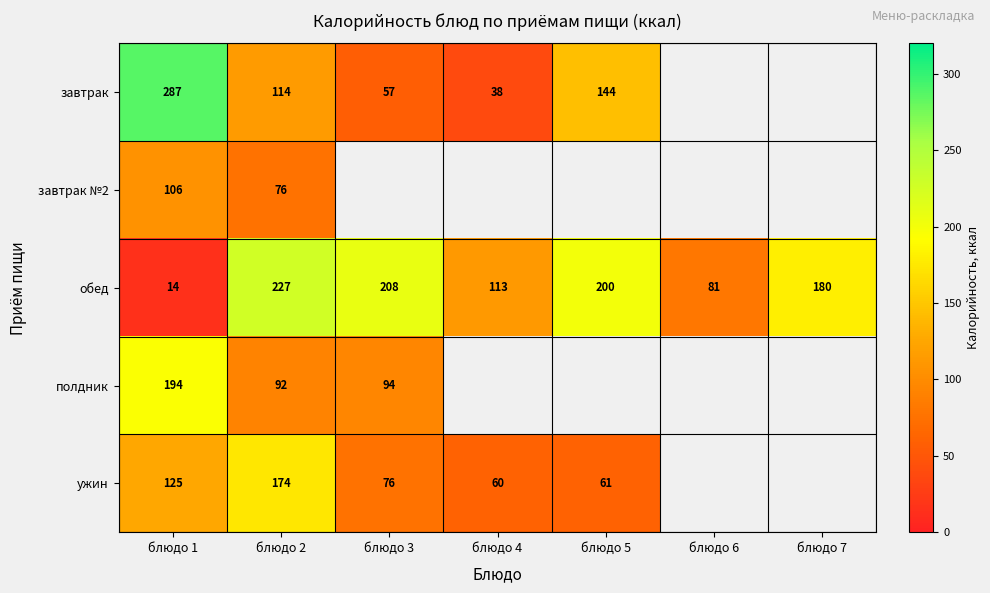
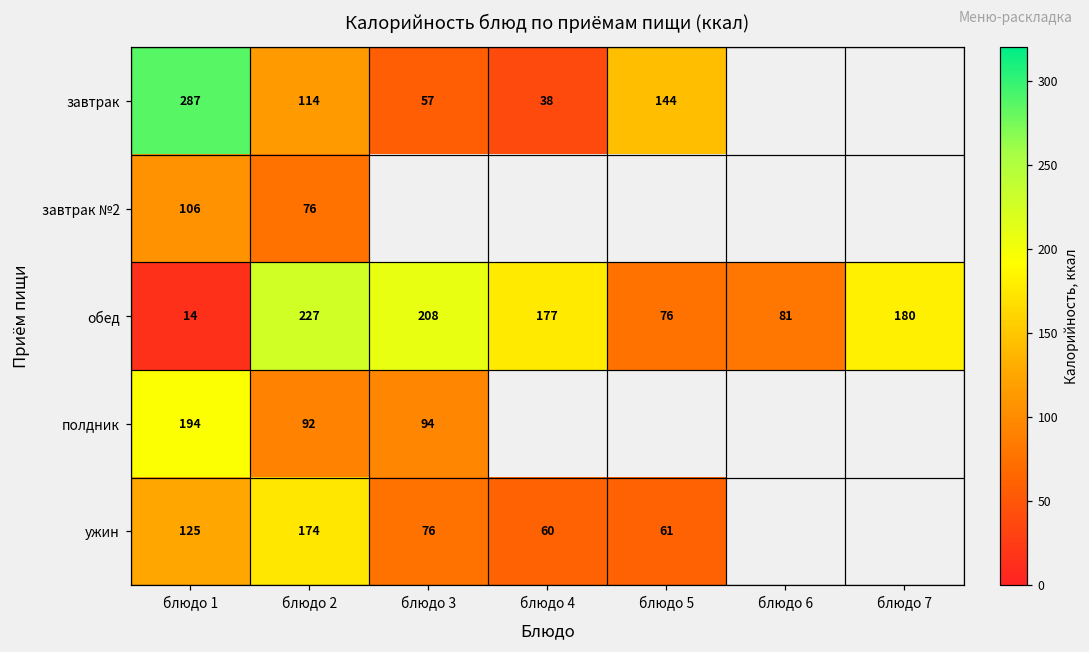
обед, блюдо 4: 113 -> 177
обед, блюдо 5: 200 -> 76
